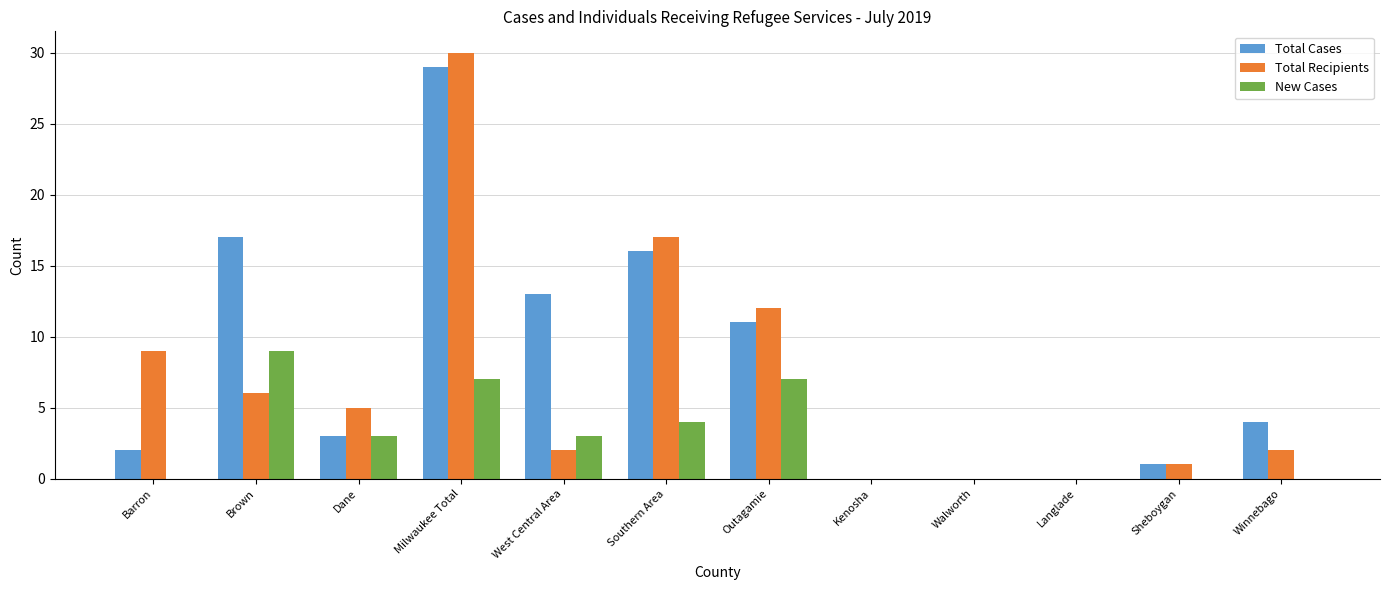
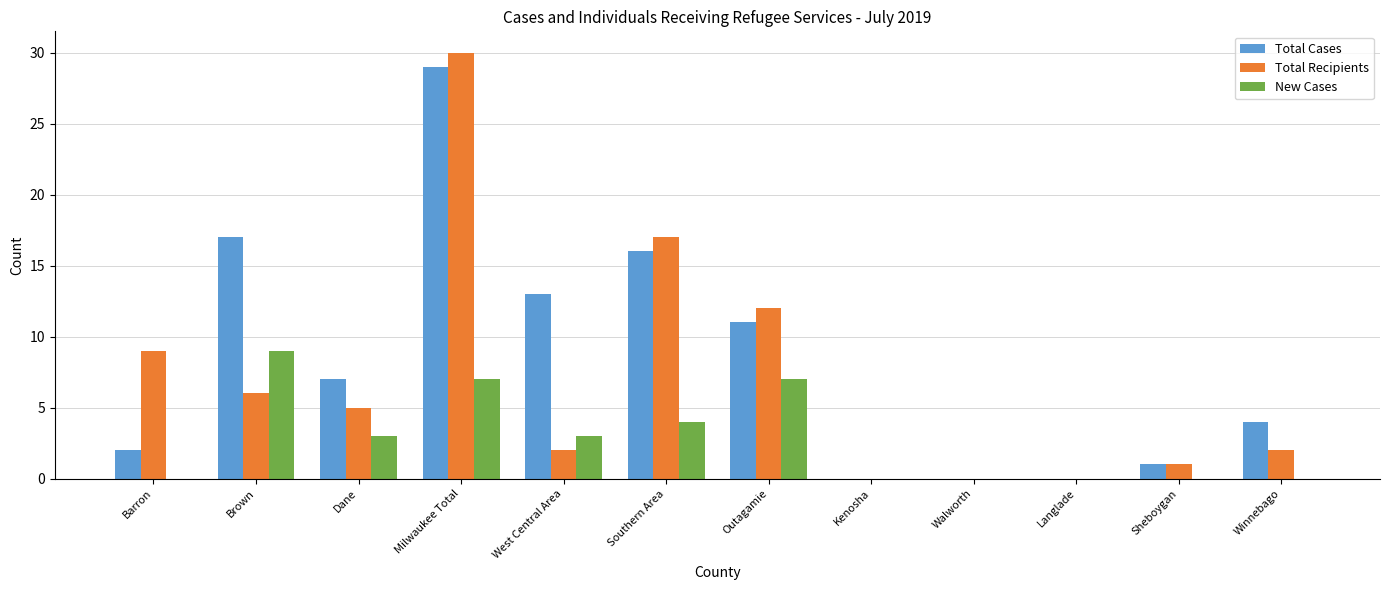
Total Cases, Dane: 3 -> 7
